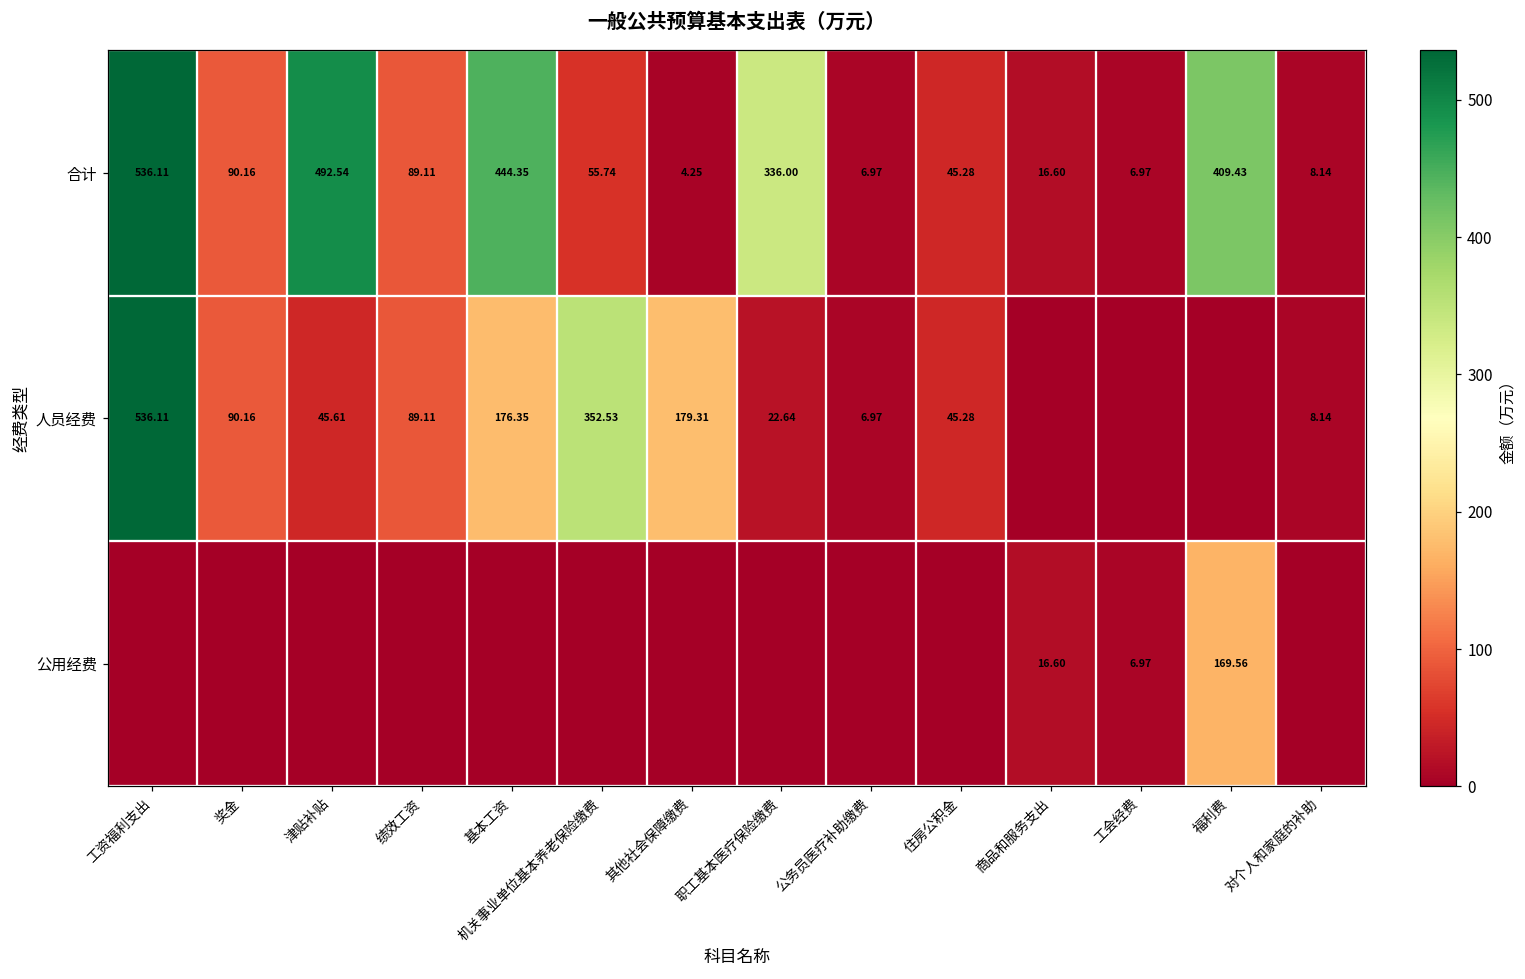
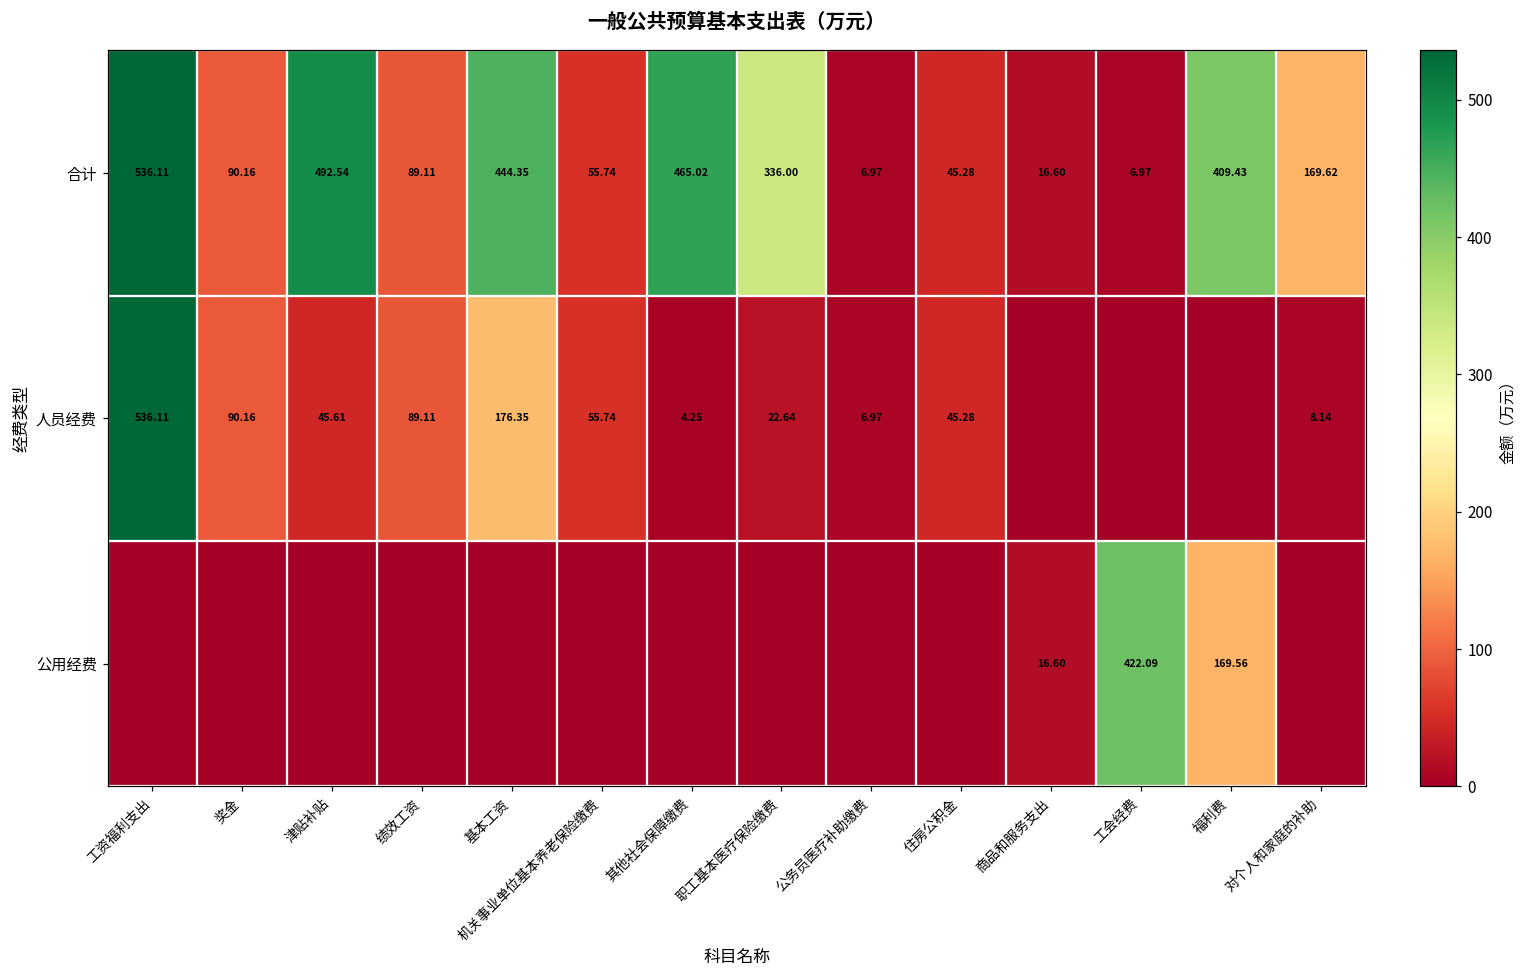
合计, 其他社会保障缴费: 4.25 -> 465.02
合计, 对个人和家庭的补助: 8.14 -> 169.62
人员经费, 机关事业单位基本养老保险缴费: 352.53 -> 55.74
人员经费, 其他社会保障缴费: 179.31 -> 4.25
公用经费, 工会经费: 6.97 -> 422.09
